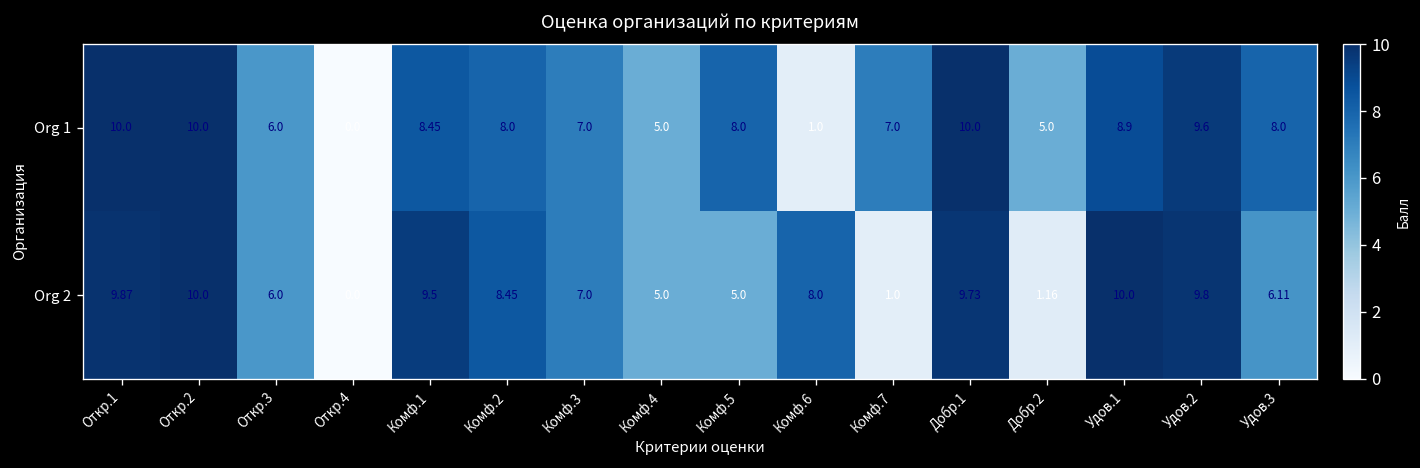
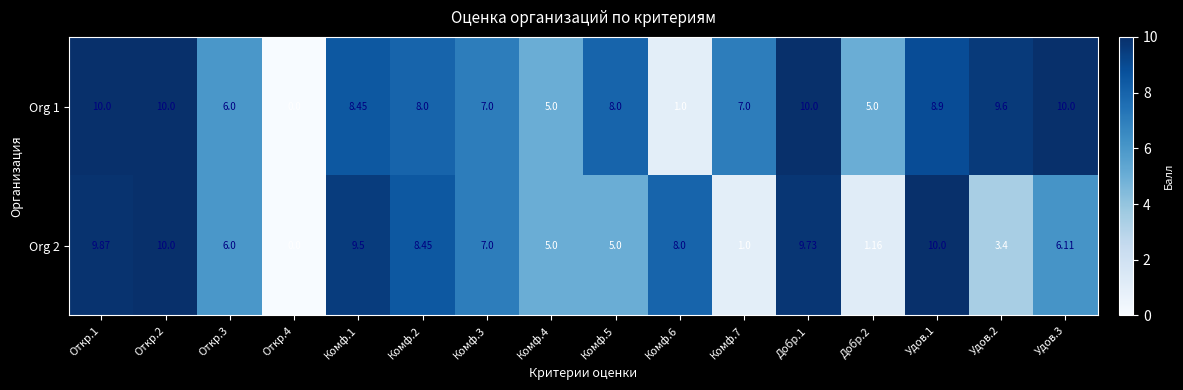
Org 1, Удов.3: 8.0 -> 10.0
Org 2, Удов.2: 9.8 -> 3.4
